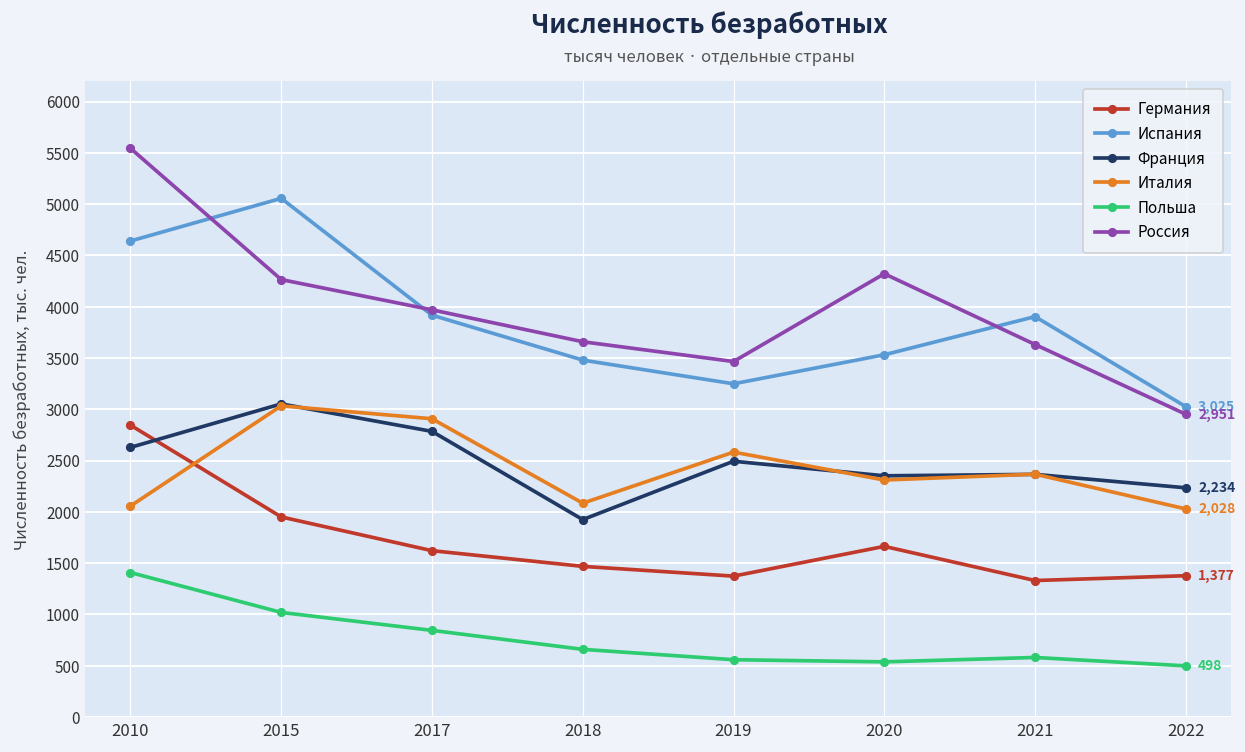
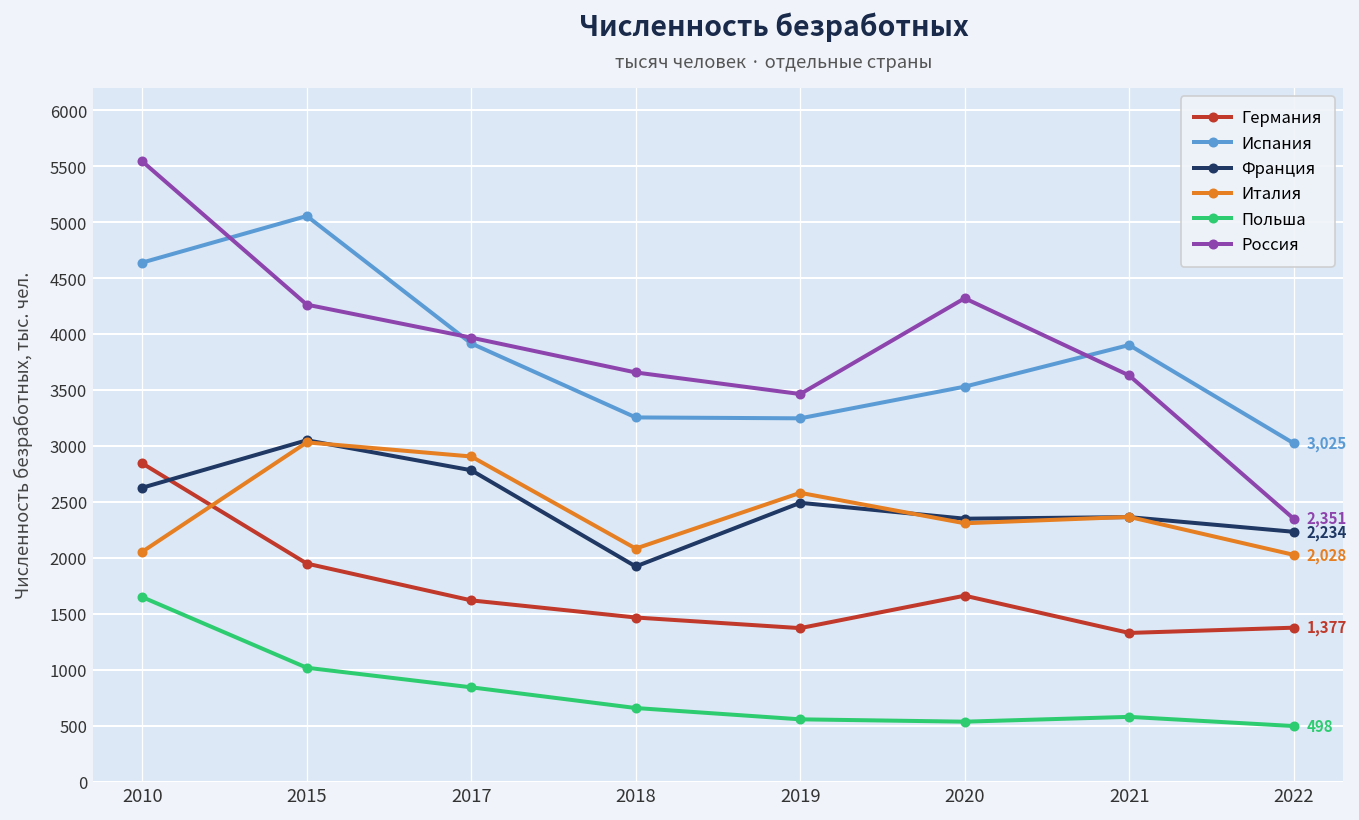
Польша, 2010: 1400 -> 1700
Испания, 2018: 3500 -> 3300
Россия, 2022: 2,951 -> 2,351
